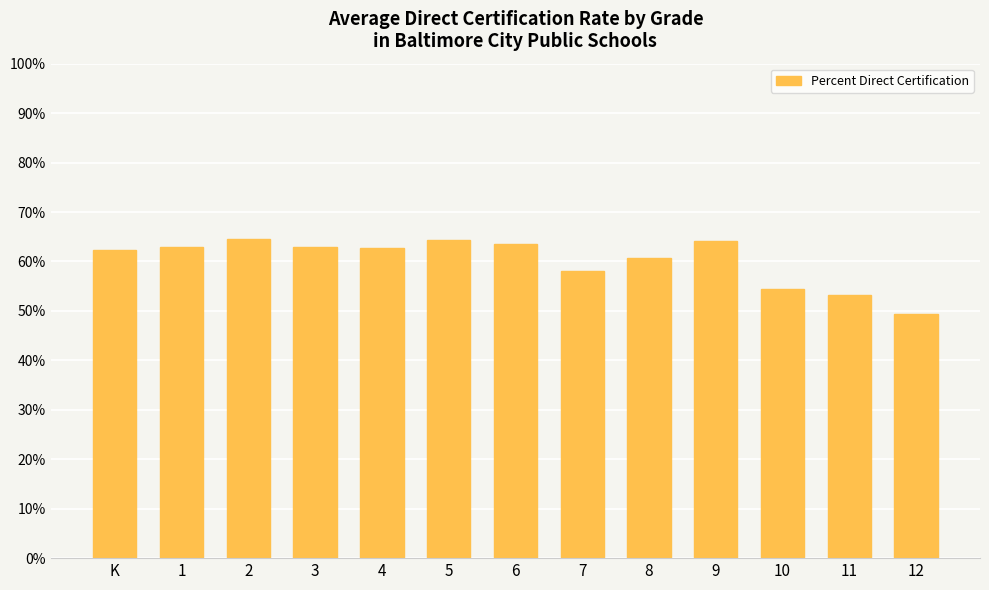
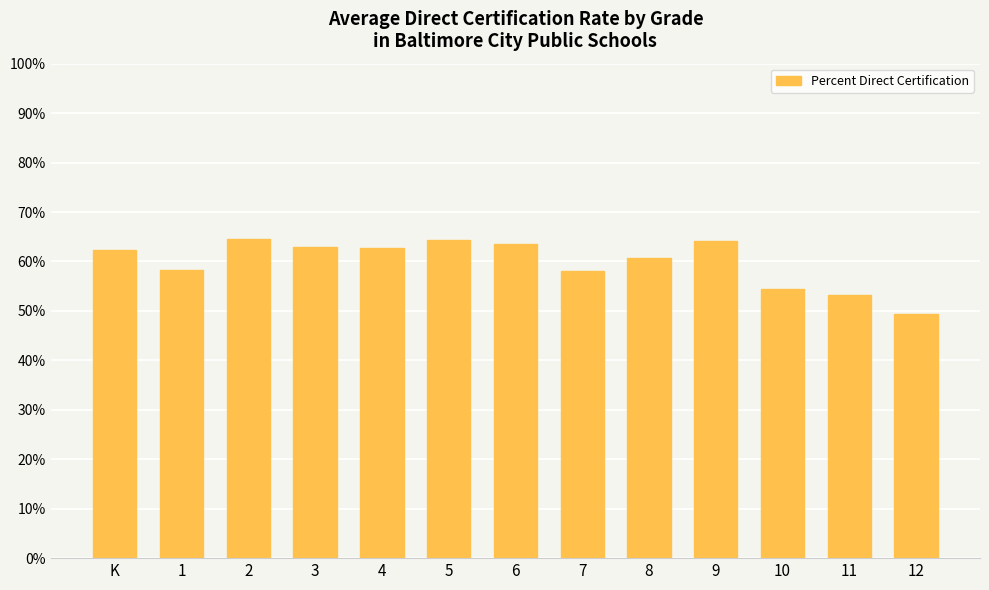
1: 63% -> 58%
